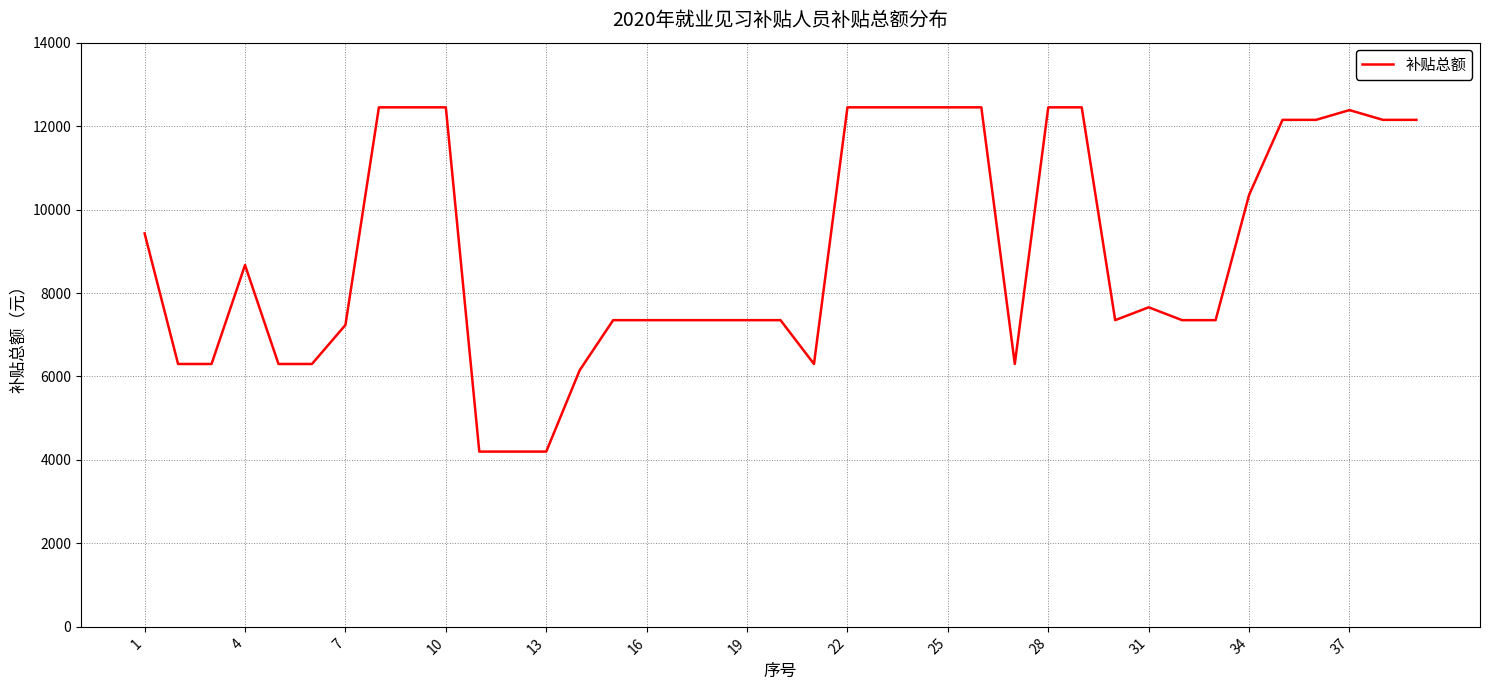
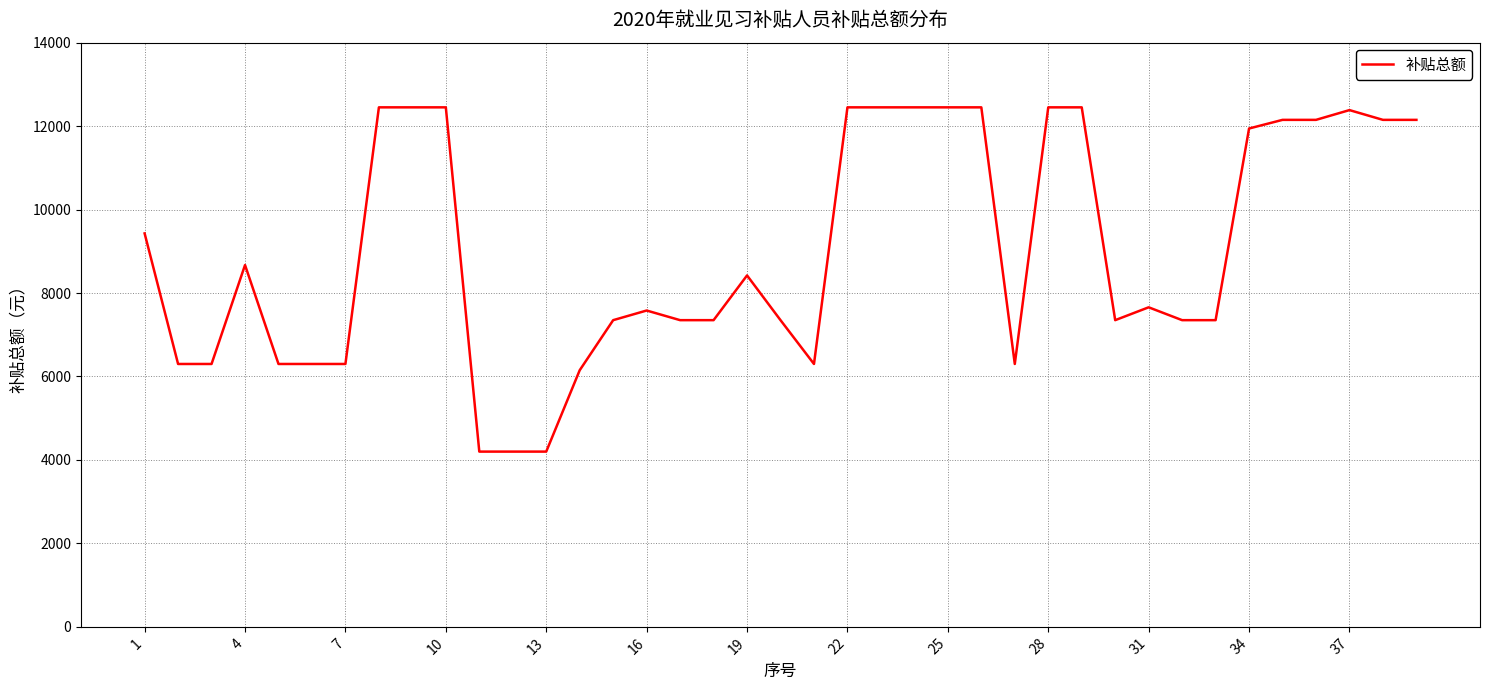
7: 7200 -> 6300
16: 7400 -> 7600
19: 7400 -> 8400
34: 10400 -> 11900
